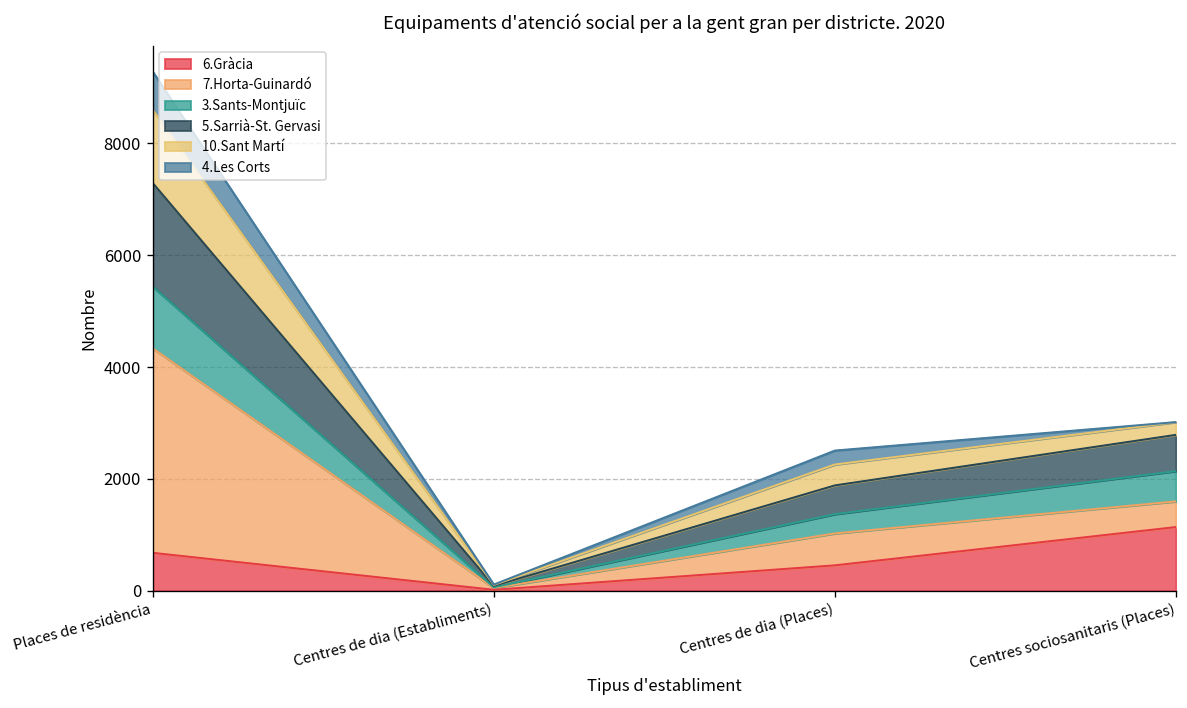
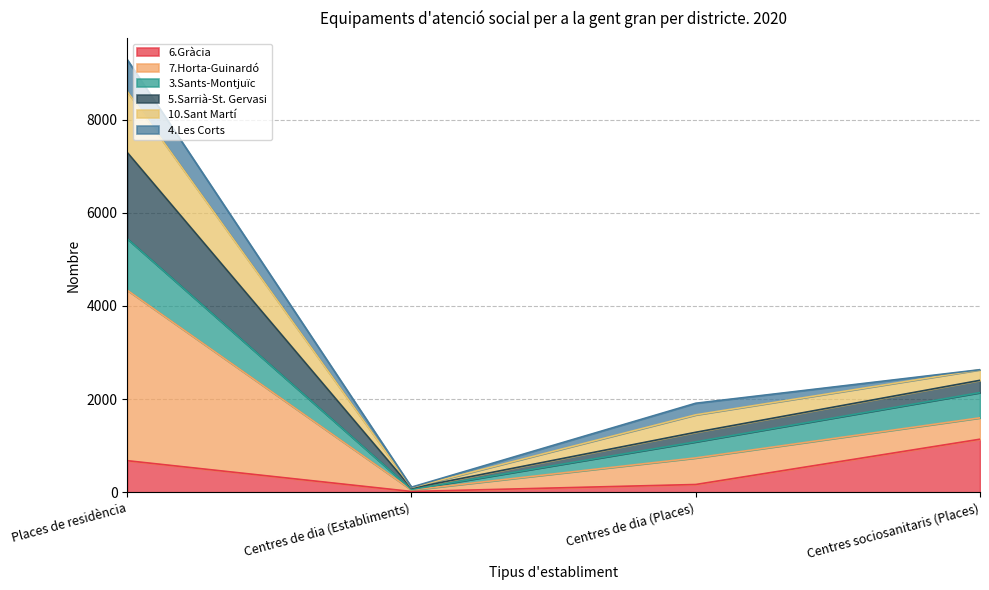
6.Gràcia, Centres de dia (Places): 500 -> 200
5.Sarrià-St. Gervasi, Centres de dia (Places): 500 -> 200
5.Sarrià-St. Gervasi, Centres sociosanitaris (Places): 600 -> 300
